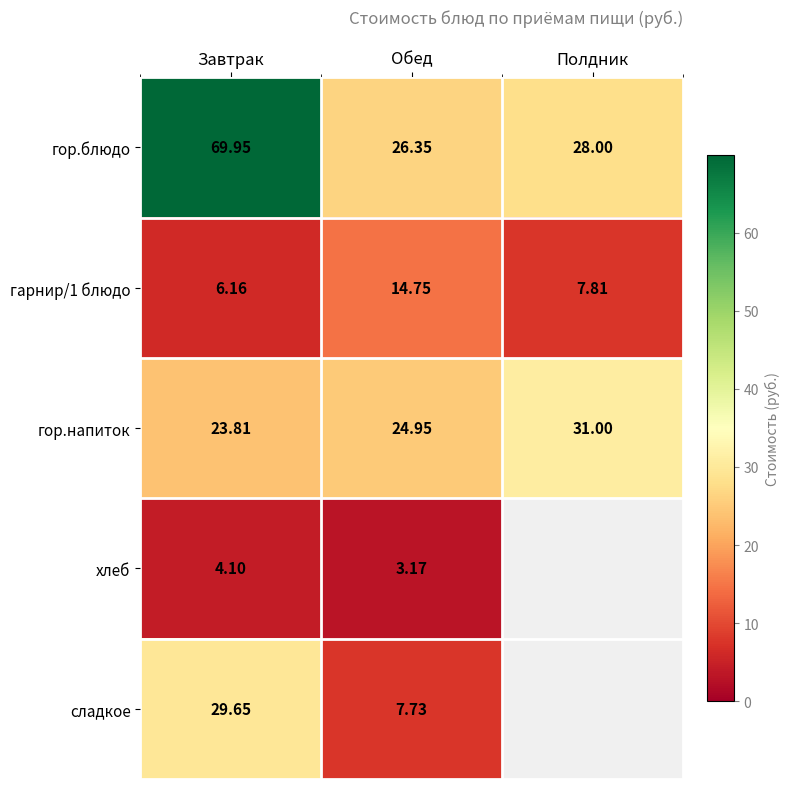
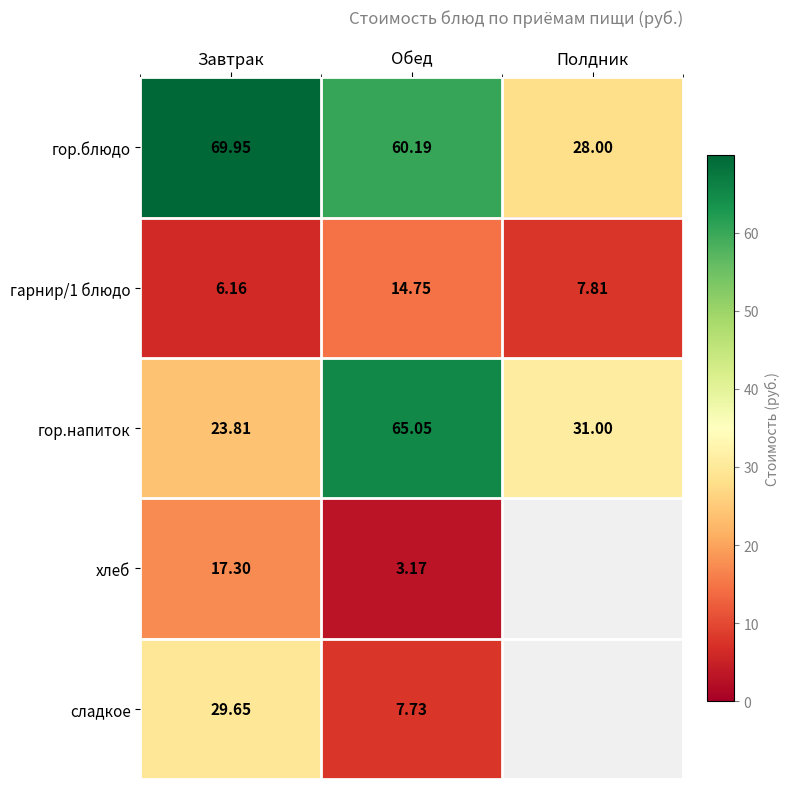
гор.блюдо, Обед: 26.35 -> 60.19
гор.напиток, Обед: 24.95 -> 65.05
хлеб, Завтрак: 4.10 -> 17.30
